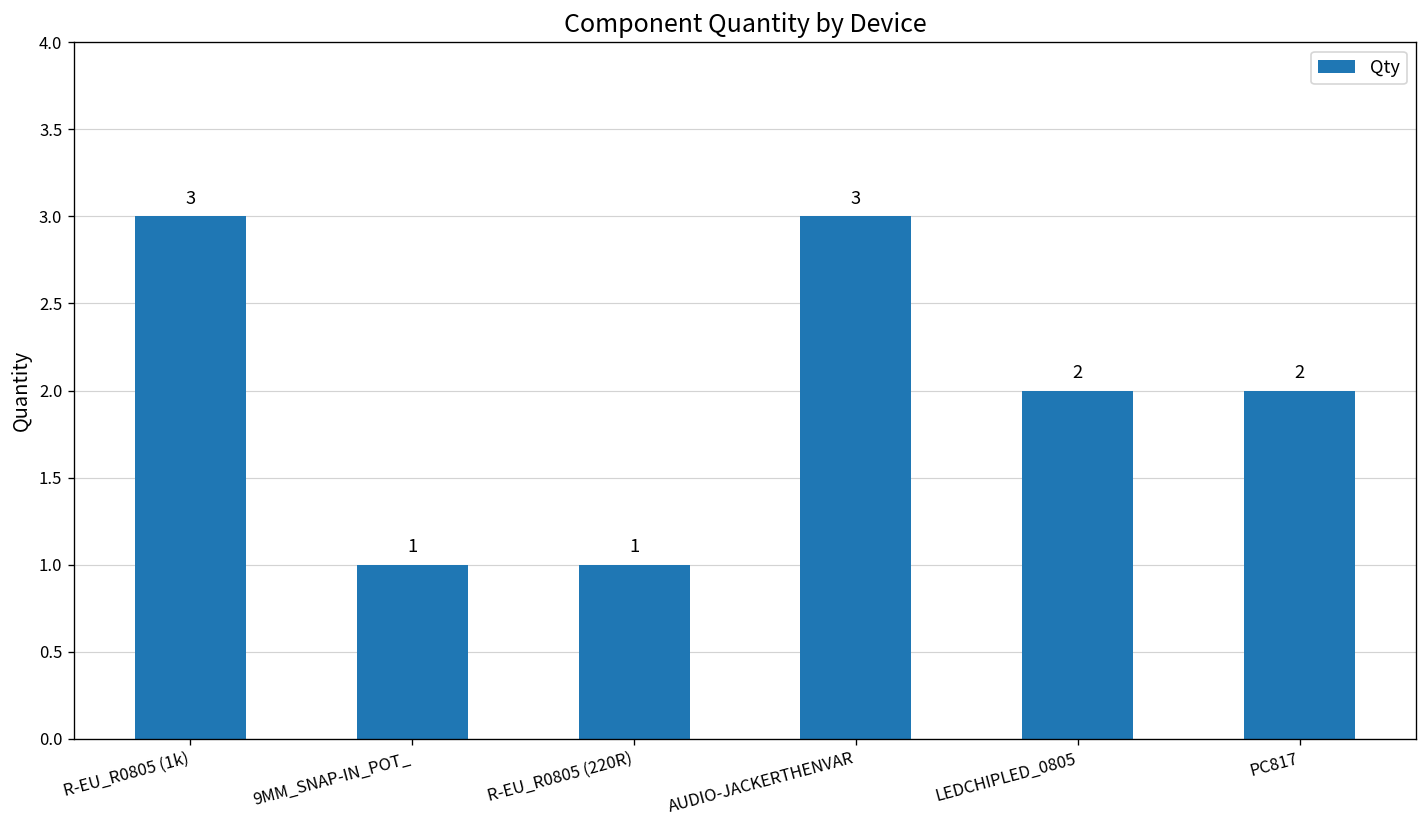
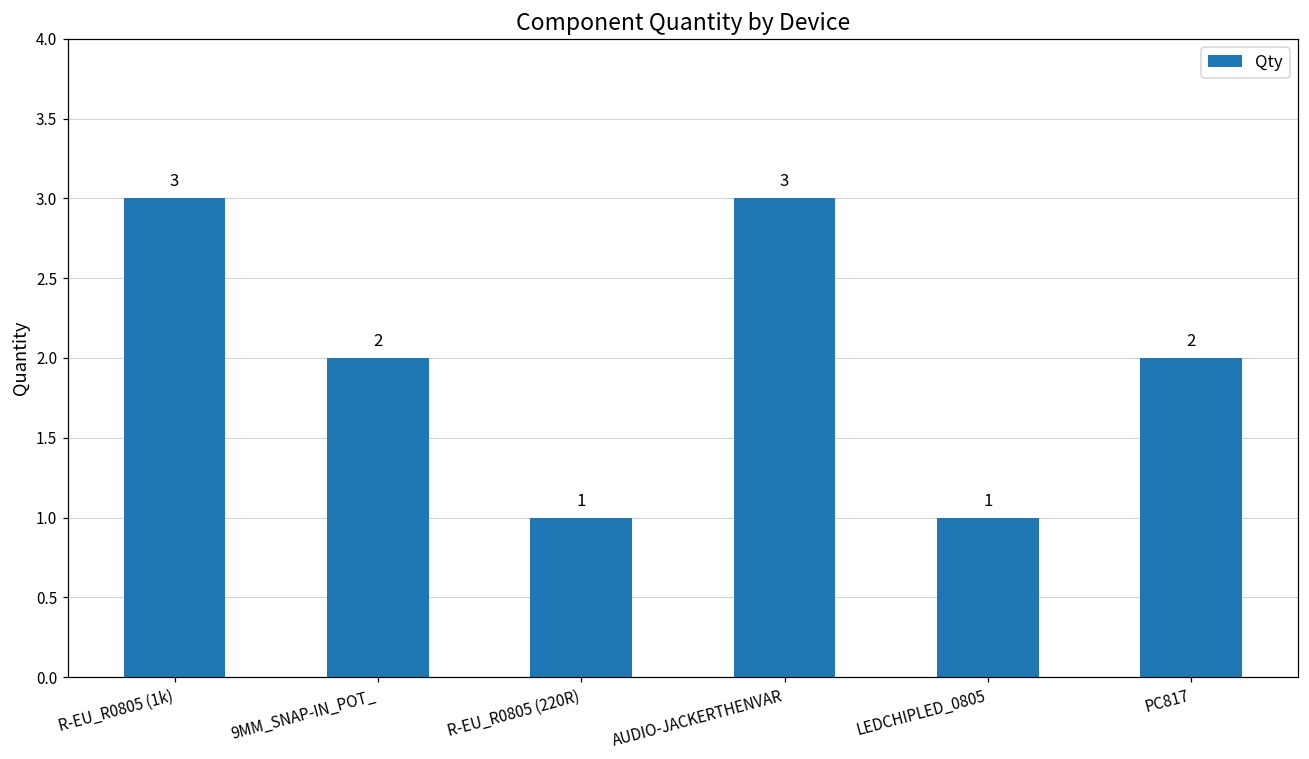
9MM_SNAP-IN_POT_: 1 -> 2
LEDCHIPLED_0805: 2 -> 1
